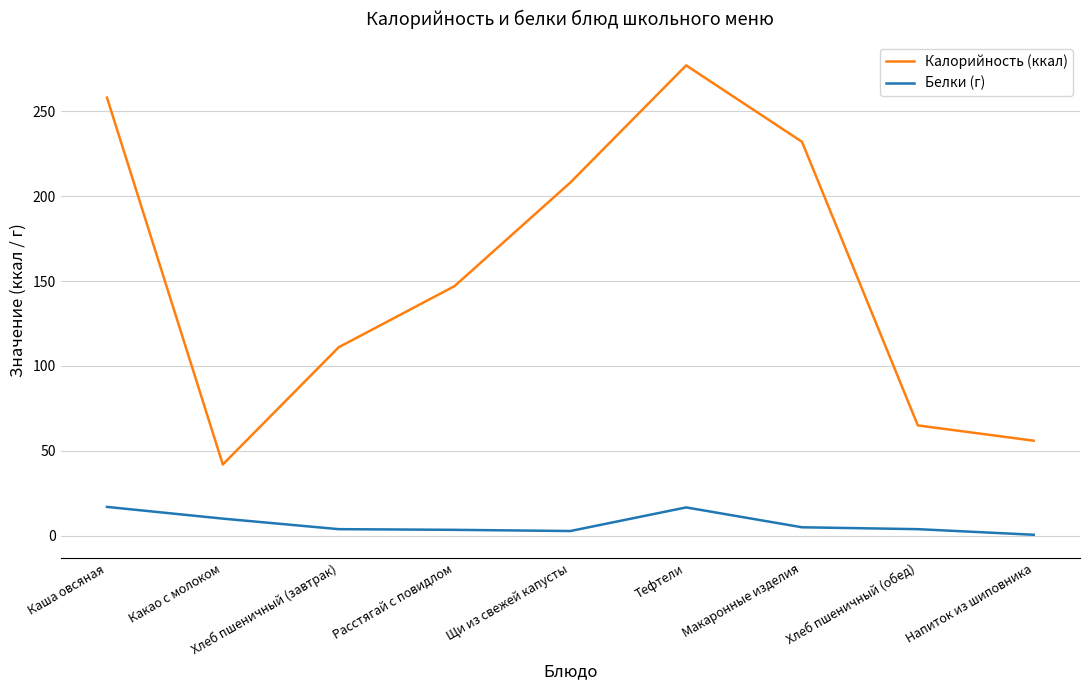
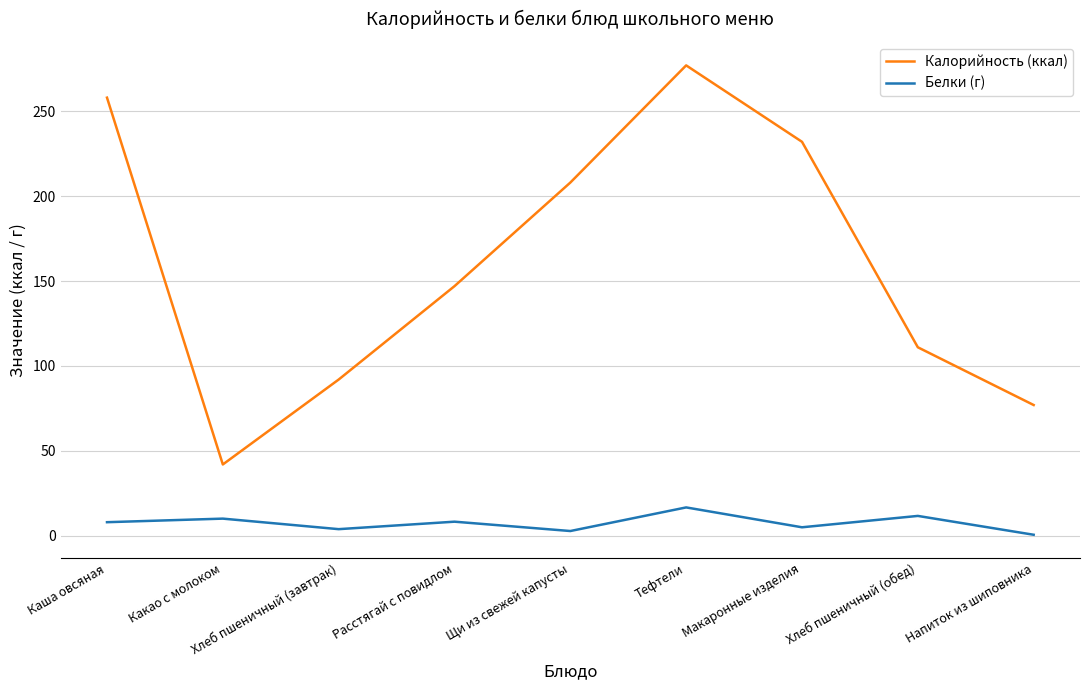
Белки (г), Каша овсяная: 17 -> 8
Калорийность (ккал), Хлеб пшеничный (завтрак): 111 -> 92
Белки (г), Расстягай с повидлом: 4 -> 8
Калорийность (ккал), Хлеб пшеничный (обед): 65 -> 111
Белки (г), Хлеб пшеничный (обед): 4 -> 12
Калорийность (ккал), Напиток из шиповника: 56 -> 77
